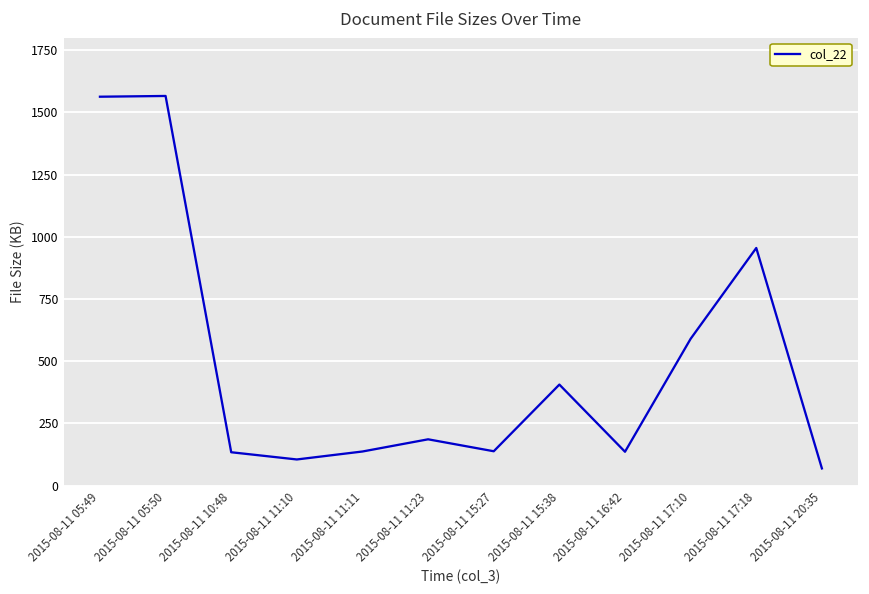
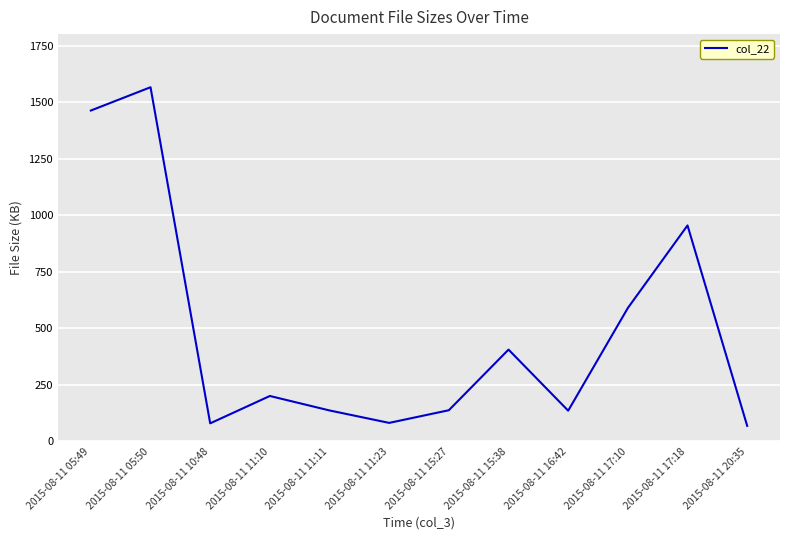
2015-08-11 05:49: 1560 -> 1460
2015-08-11 10:48: 130 -> 80
2015-08-11 11:10: 110 -> 200
2015-08-11 11:23: 190 -> 80
